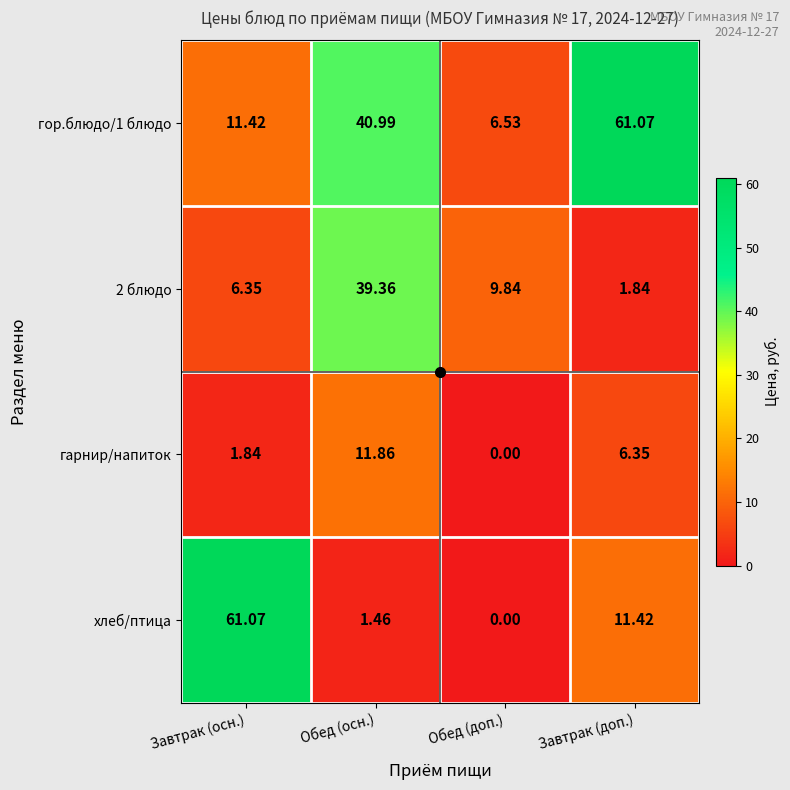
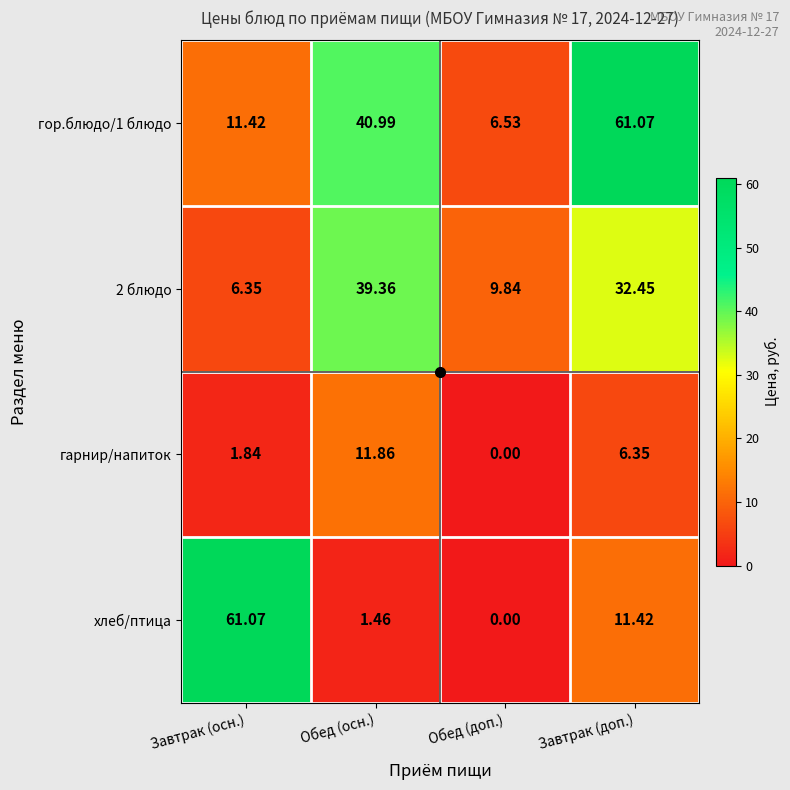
2 блюдо, Завтрак (доп.): 1.84 -> 32.45
